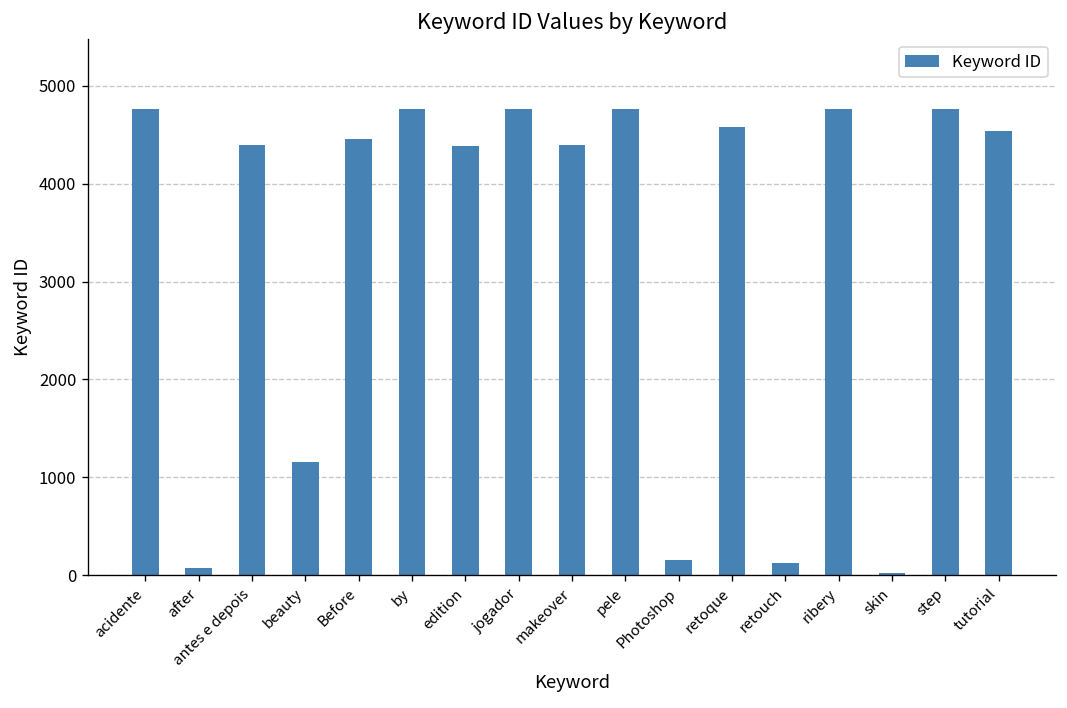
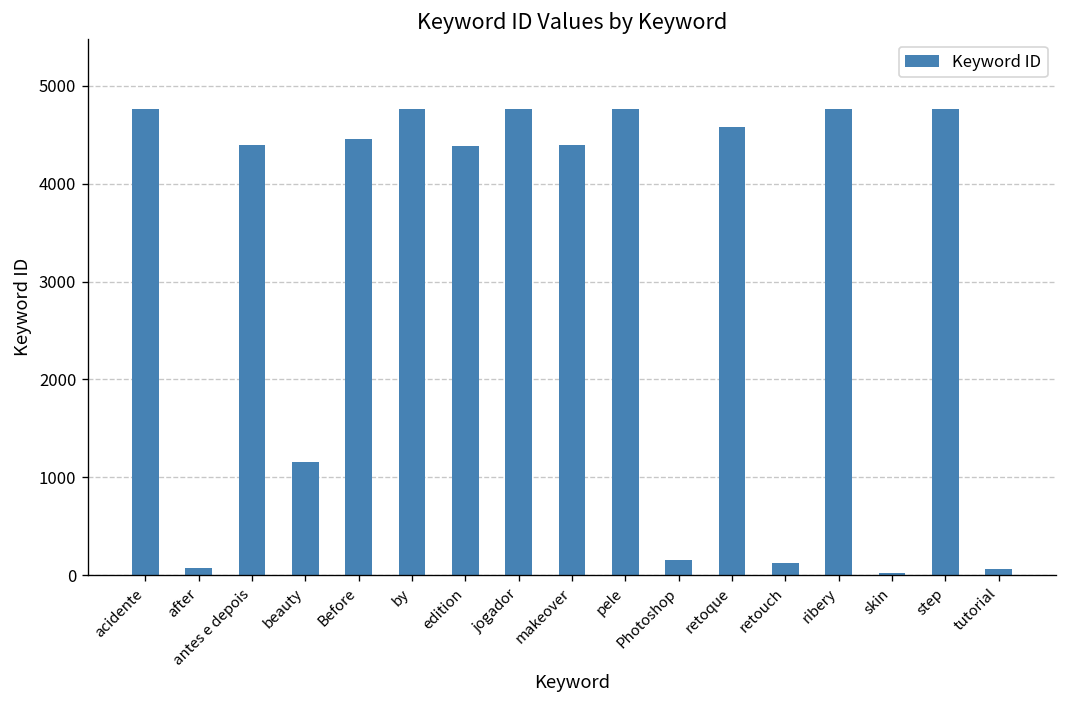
tutorial: 4500 -> 100
